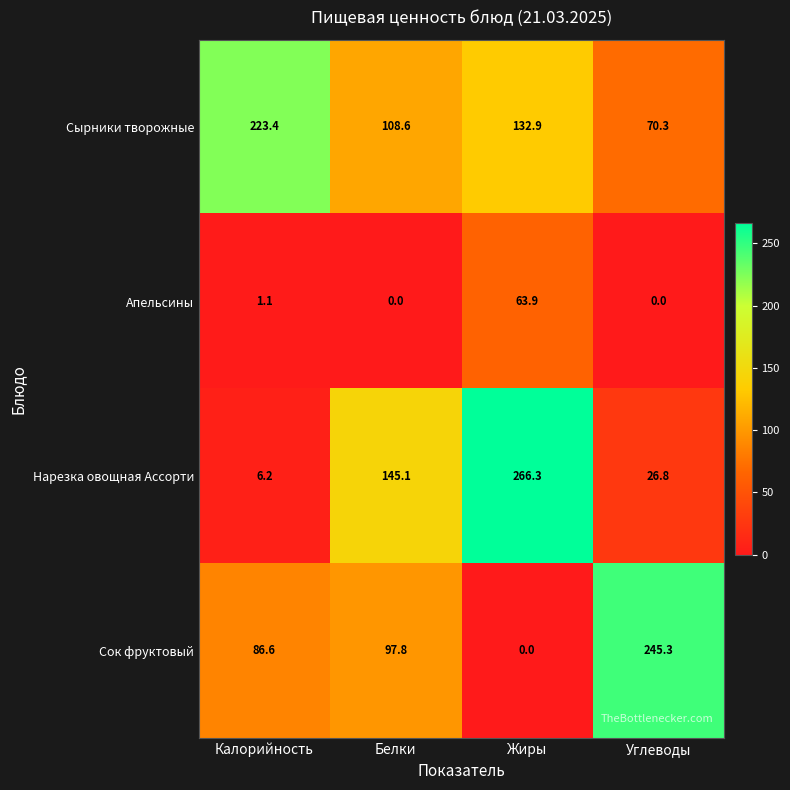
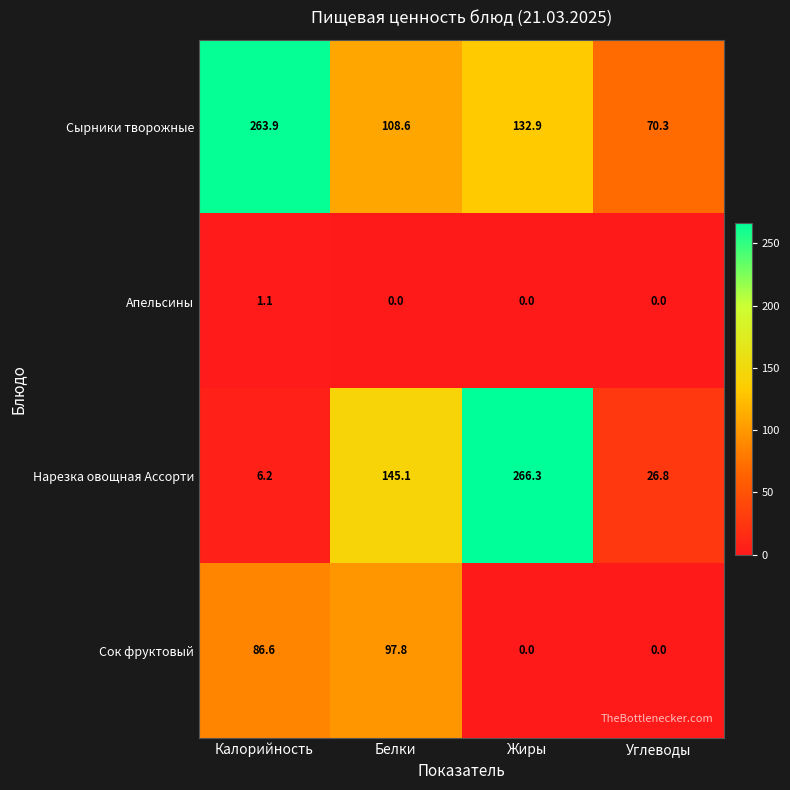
Сырники творожные, Калорийность: 223.4 -> 263.9
Апельсины, Жиры: 63.9 -> 0.0
Сок фруктовый, Углеводы: 245.3 -> 0.0
